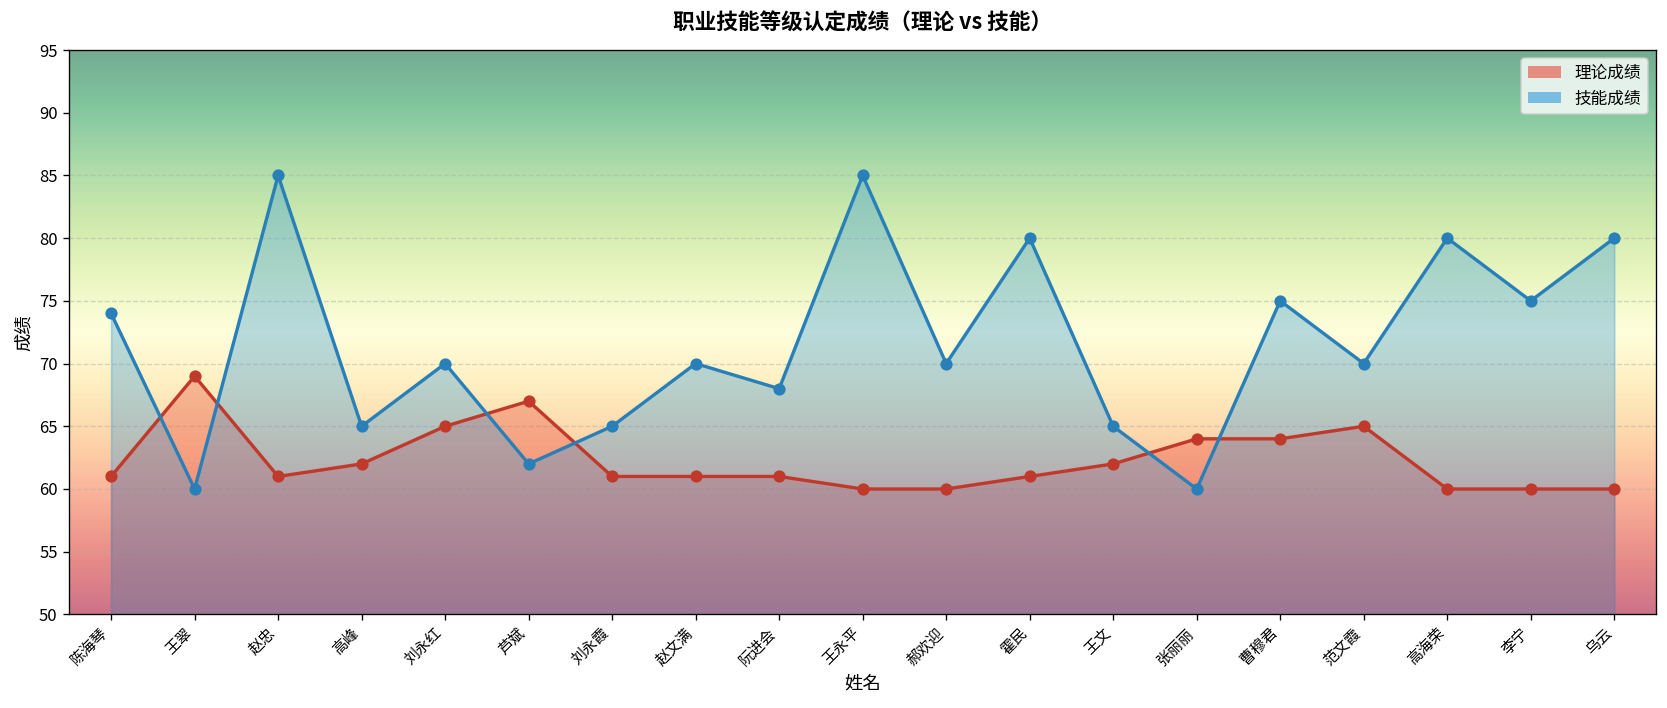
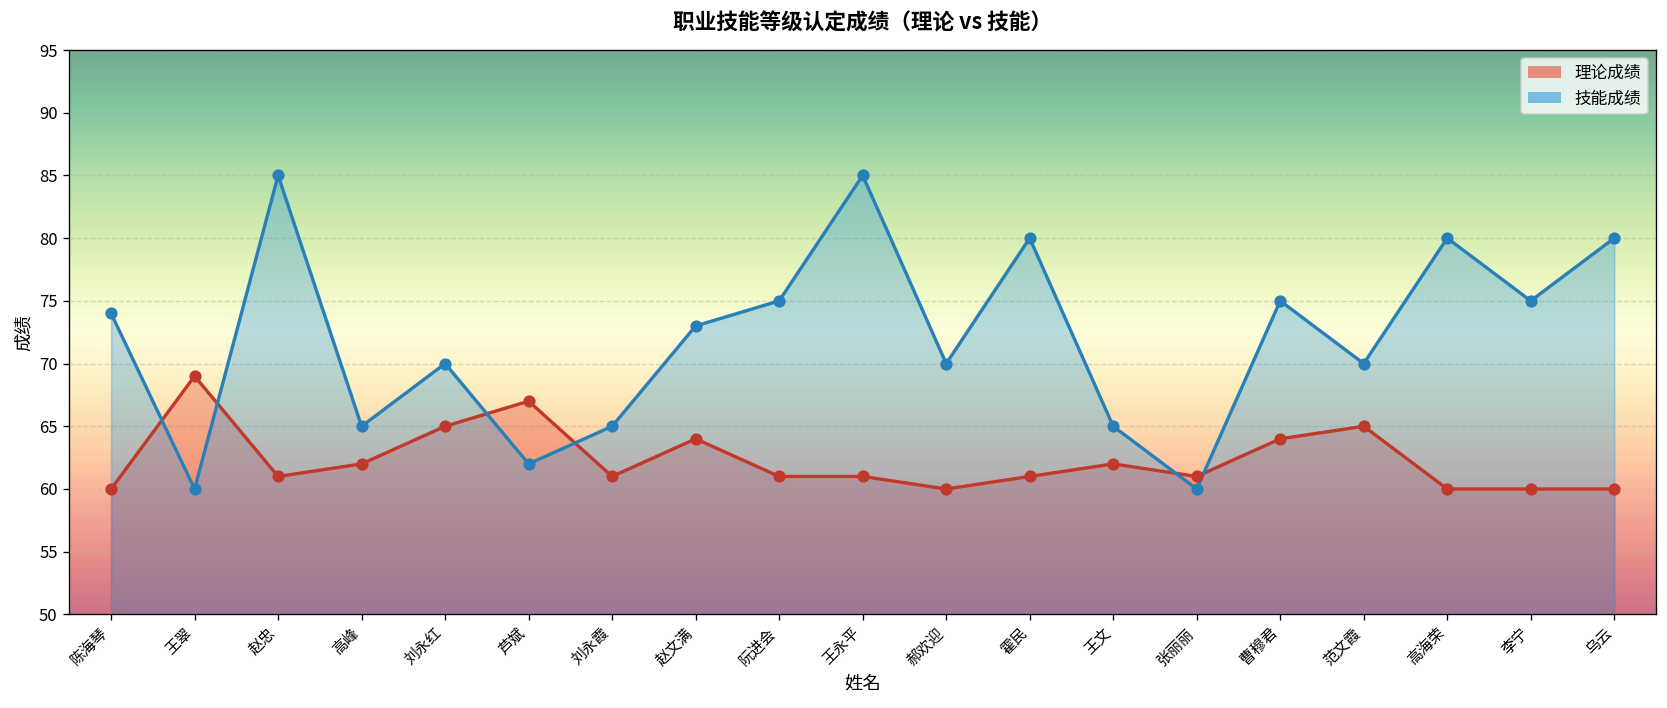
理论成绩, 陈海琴: 61 -> 60
理论成绩, 赵文满: 61 -> 64
技能成绩, 赵文满: 70 -> 73
技能成绩, 阮进会: 68 -> 75
理论成绩, 王永平: 60 -> 61
理论成绩, 张丽丽: 64 -> 61
